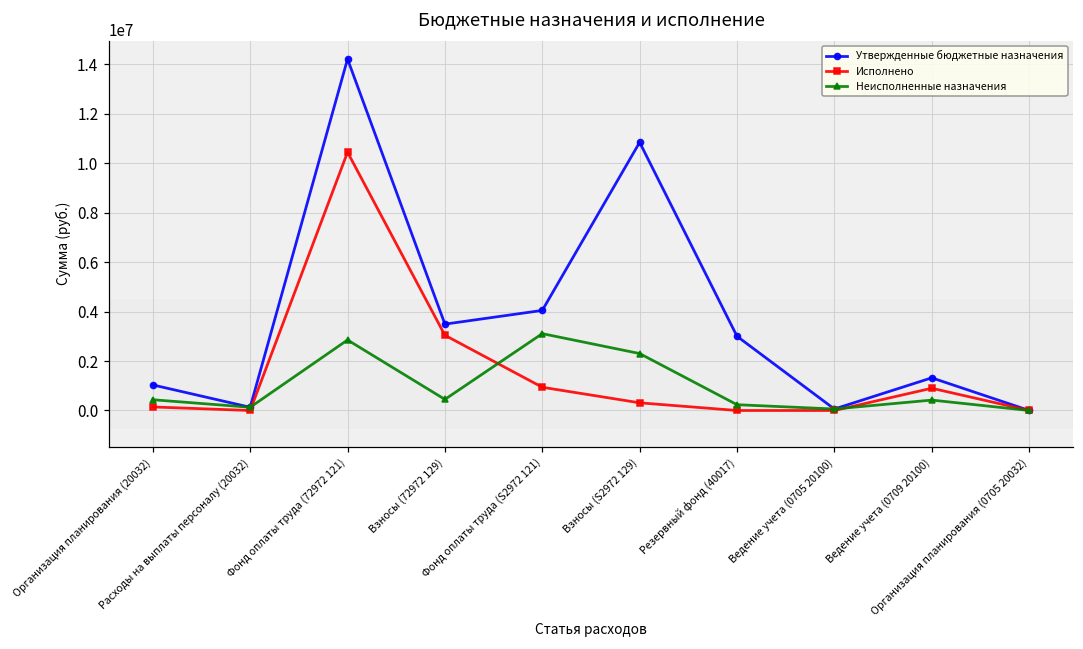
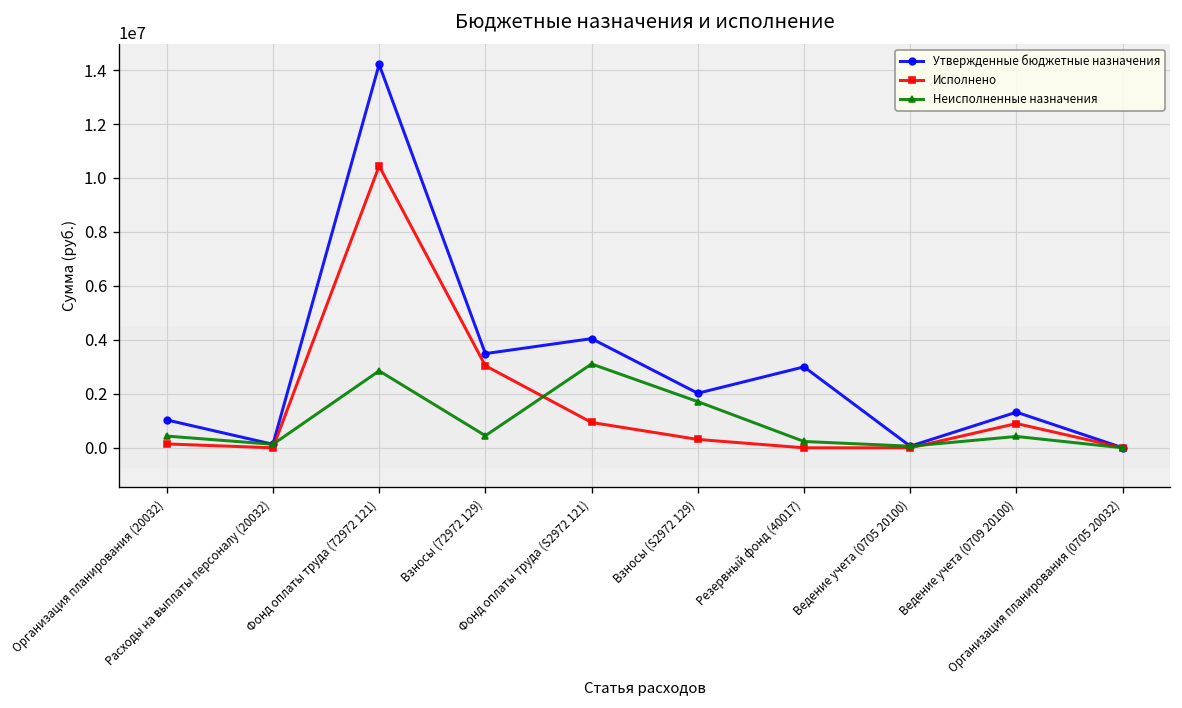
Утвержденные бюджетные назначения, Взносы (S2972 129): 10800000 -> 2000000
Неисполненные назначения, Взносы (S2972 129): 2300000 -> 1700000
